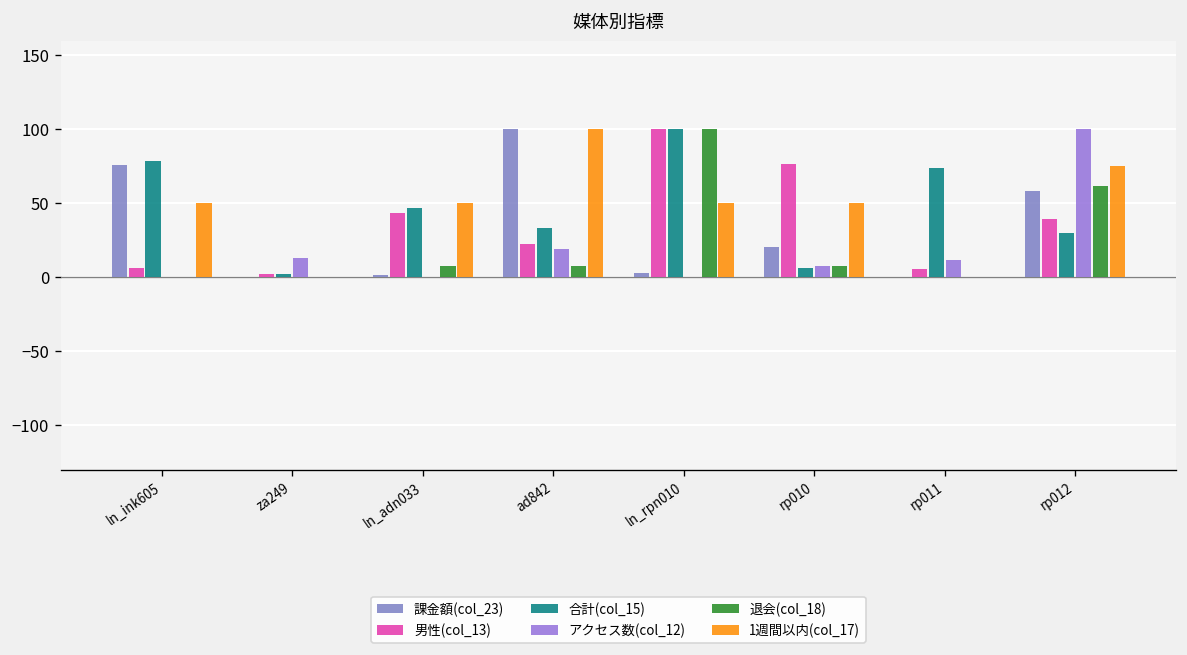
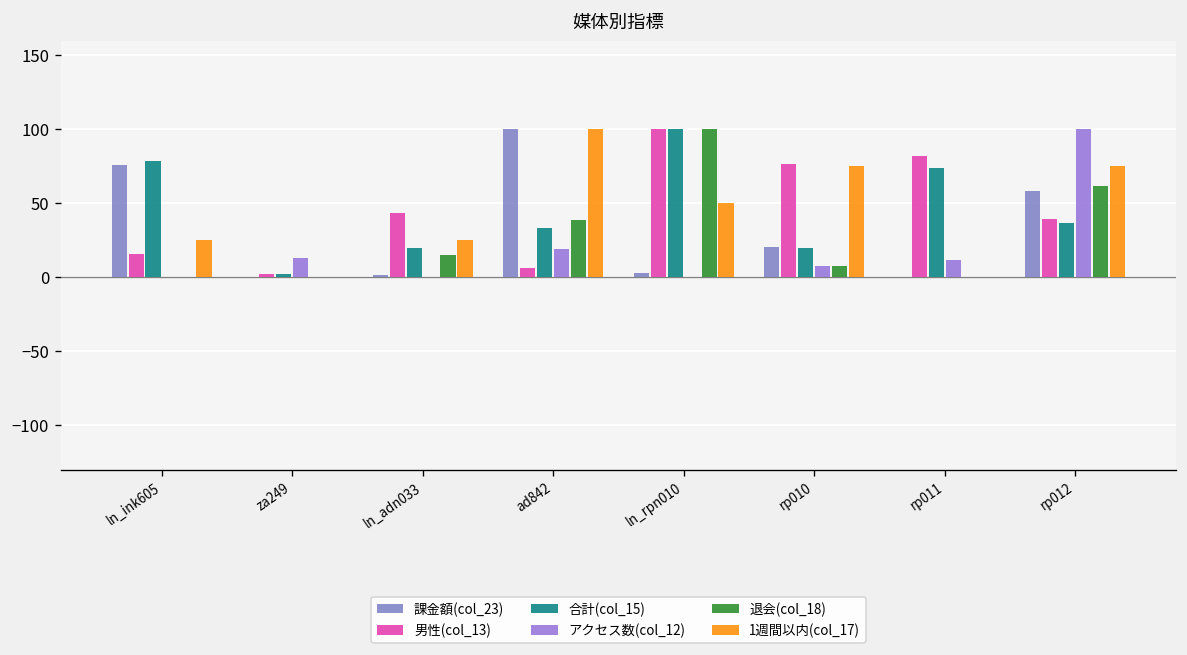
男性(col_13), ln_ink605: 7 -> 16
1週間以内(col_17), ln_ink605: 50 -> 25
合計(col_15), ln_adn033: 47 -> 20
退会(col_18), ln_adn033: 8 -> 15
1週間以内(col_17), ln_adn033: 50 -> 25
男性(col_13), ad842: 23 -> 7
退会(col_18), ad842: 8 -> 38
合計(col_15), rp010: 7 -> 20
1週間以内(col_17), rp010: 50 -> 75
男性(col_13), rp011: 6 -> 82
合計(col_15), rp012: 30 -> 37
